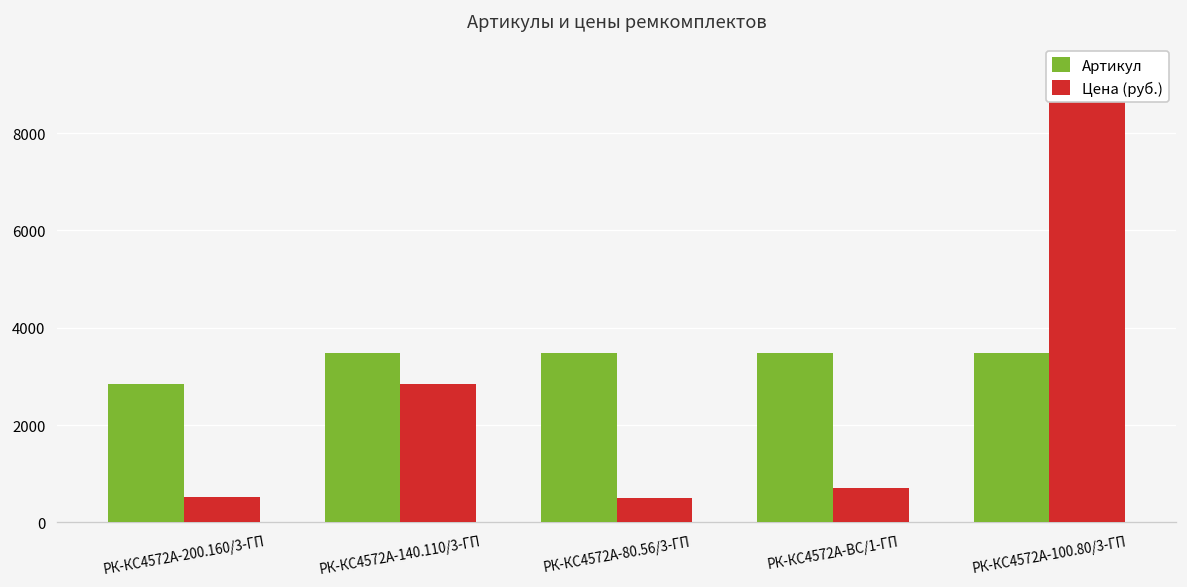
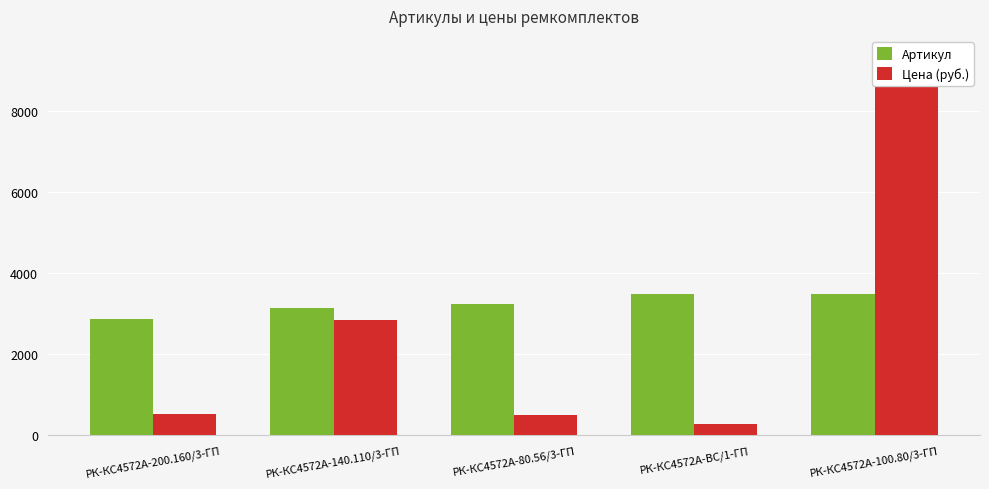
Артикул, РК-КС4572А-140.110/3-ГП: 3500 -> 3100
Артикул, РК-КС4572А-80.56/3-ГП: 3500 -> 3200
Цена (руб.), РК-КС4572А-ВС/1-ГП: 700 -> 300
